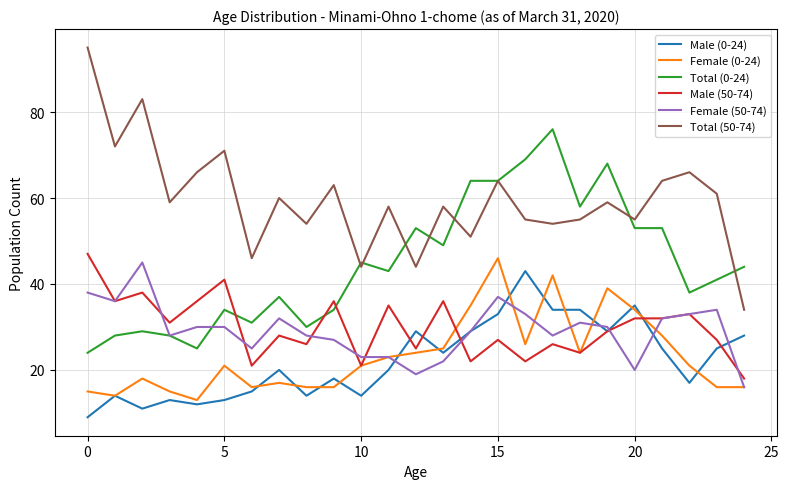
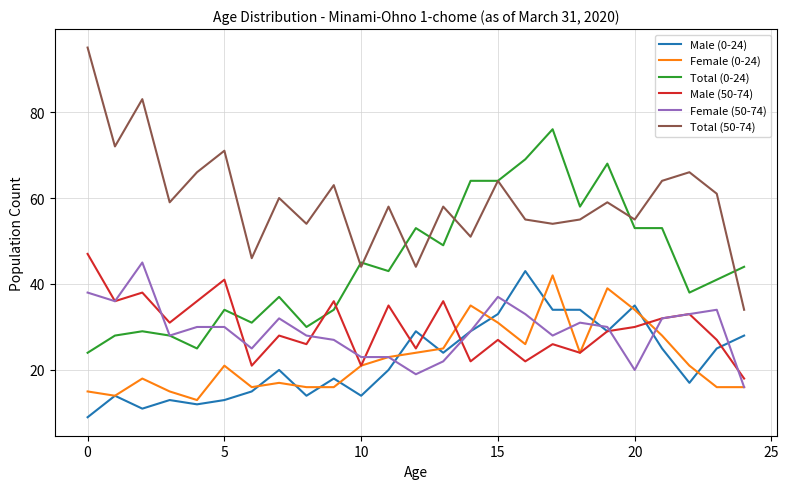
Female (0-24), 15: 46 -> 31
Male (50-74), 20: 32 -> 30
